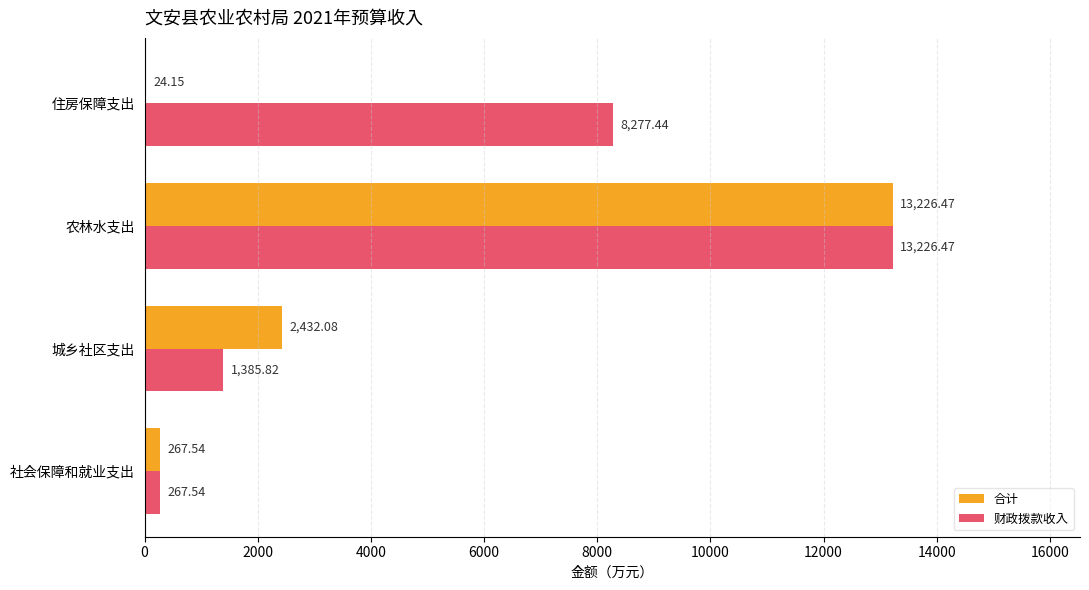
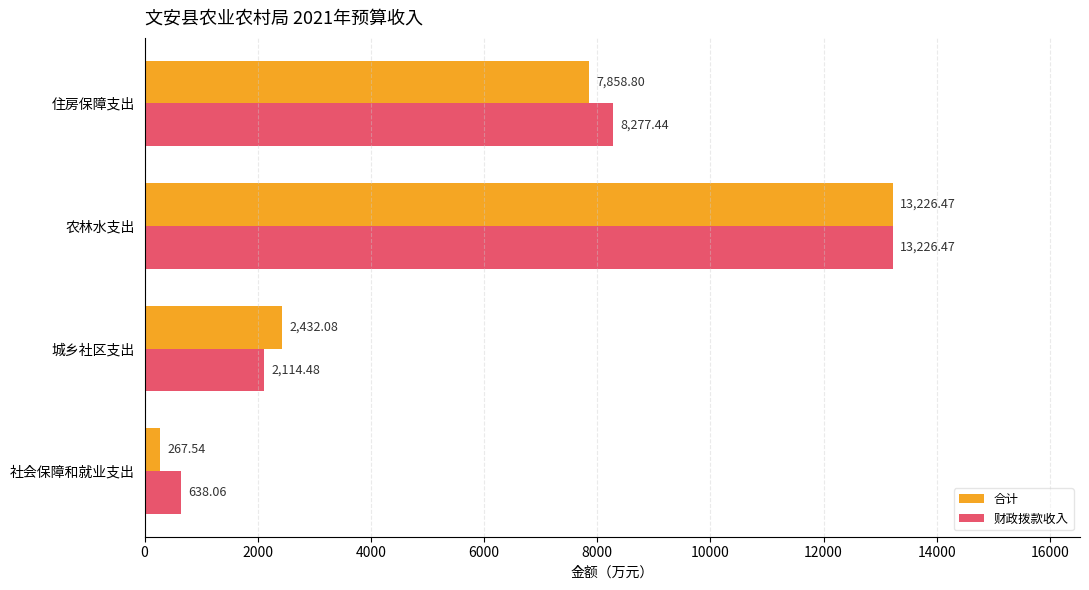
合计, 住房保障支出: 24.15 -> 7,858.80
财政拨款收入, 城乡社区支出: 1,385.82 -> 2,114.48
财政拨款收入, 社会保障和就业支出: 267.54 -> 638.06
